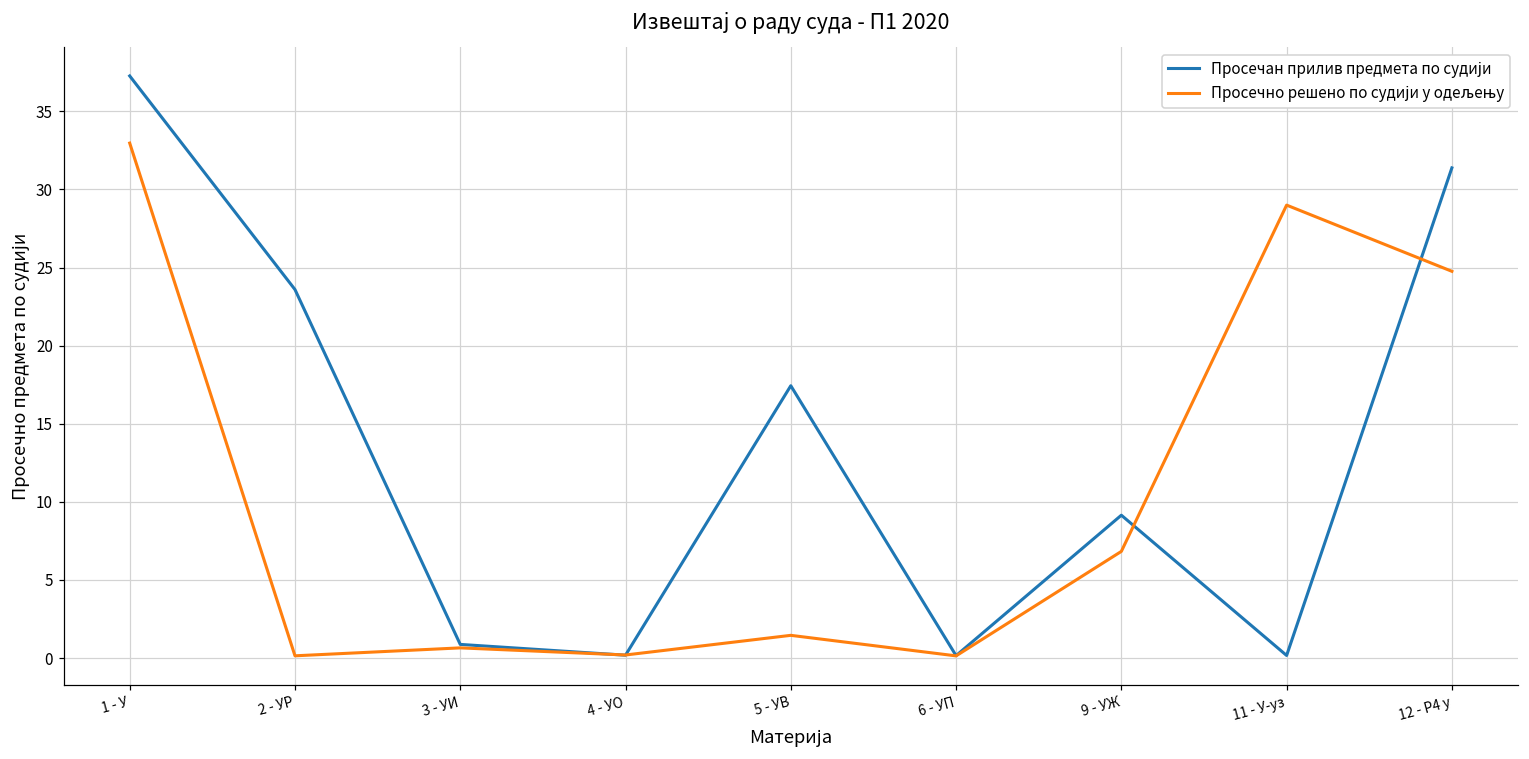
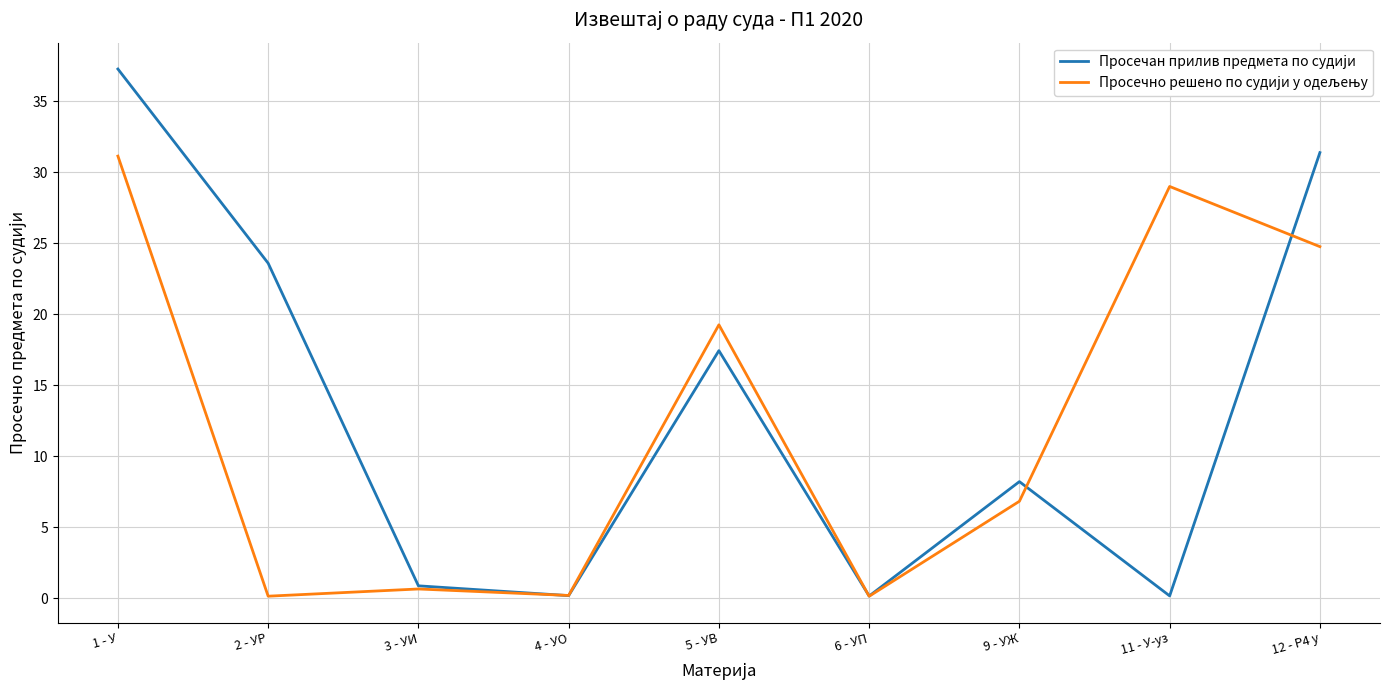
Просечно решено по судији у одељењу, 1 - У: 33.0 -> 31.1
Просечно решено по судији у одељењу, 5 - УВ: 1.5 -> 19.3
Просечан прилив предмета по судији, 9 - УЖ: 9.1 -> 8.2
